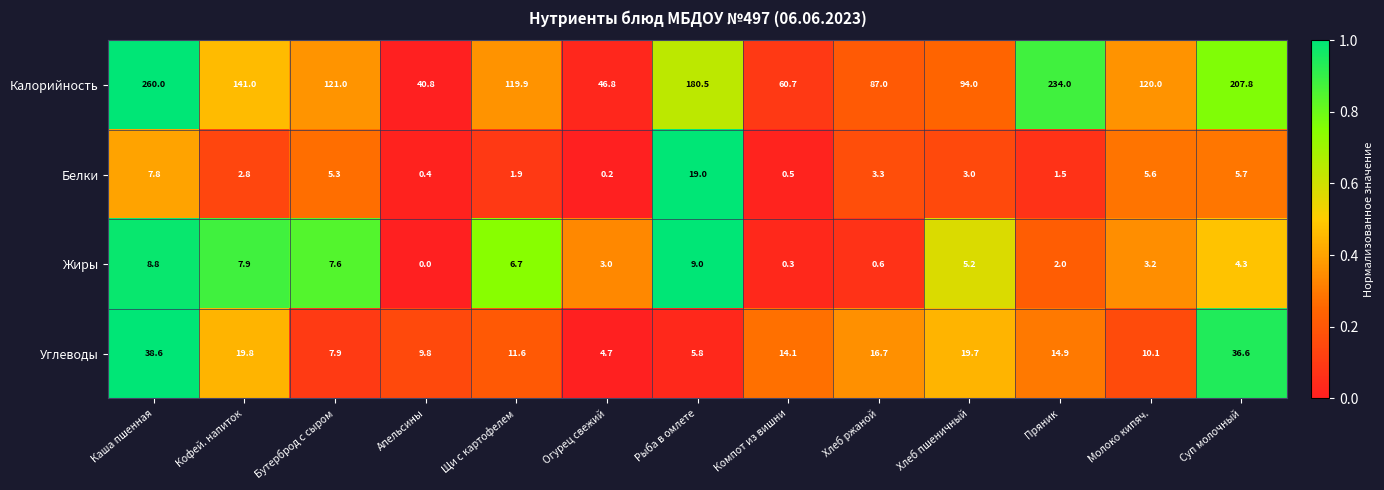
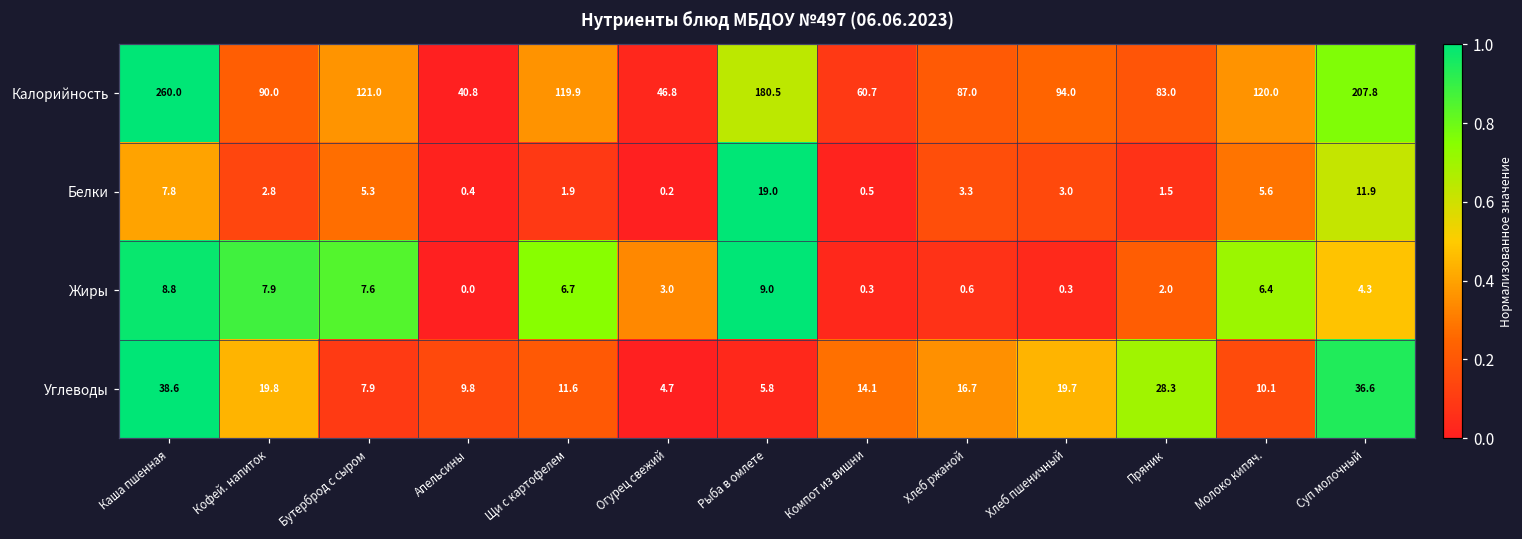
Калорийность, Кофей. напиток: 141.0 -> 90.0
Калорийность, Пряник: 234.0 -> 83.0
Белки, Суп молочный: 5.7 -> 11.9
Жиры, Хлеб пшеничный: 5.2 -> 0.3
Жиры, Молоко кипяч.: 3.2 -> 6.4
Углеводы, Пряник: 14.9 -> 28.3
